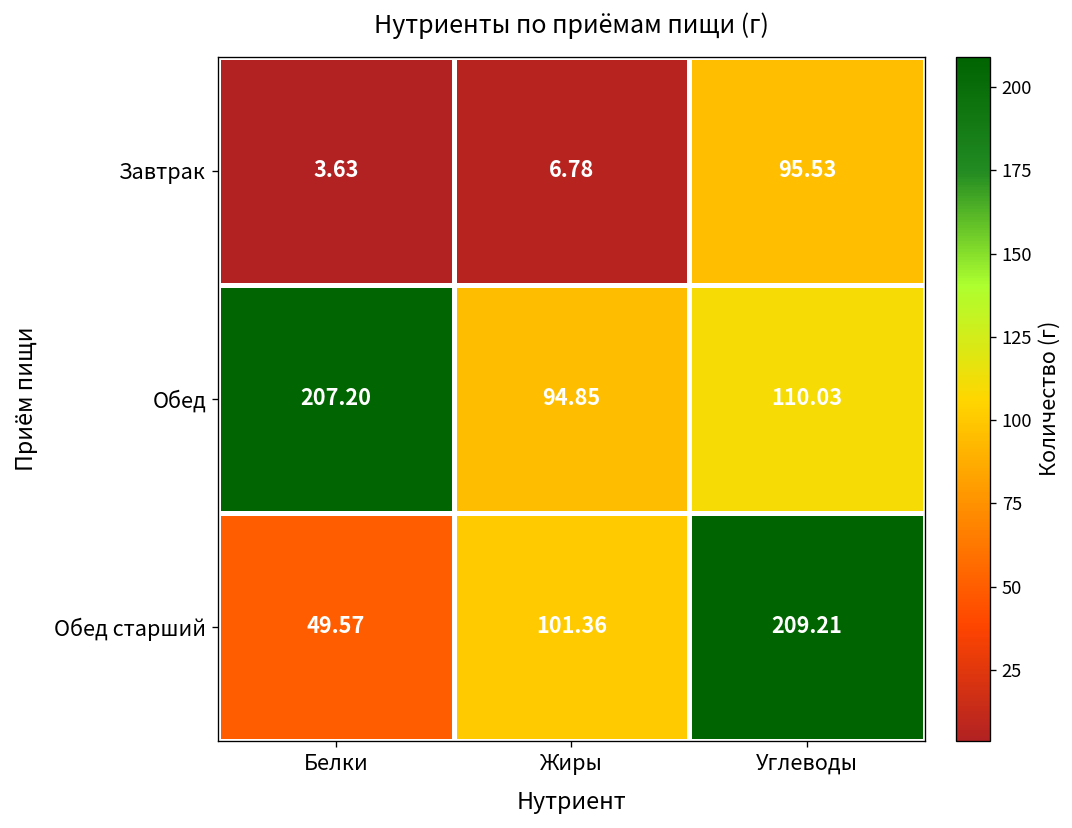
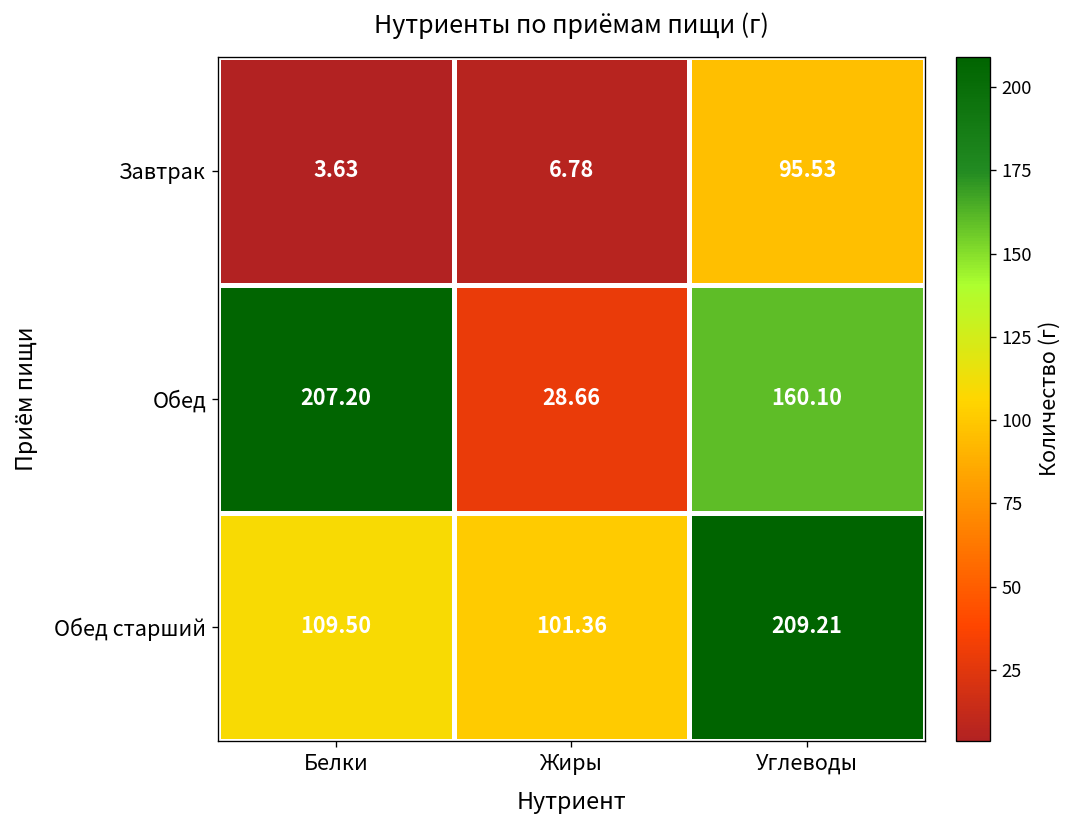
Обед, Жиры: 94.85 -> 28.66
Обед, Углеводы: 110.03 -> 160.10
Обед старший, Белки: 49.57 -> 109.50
